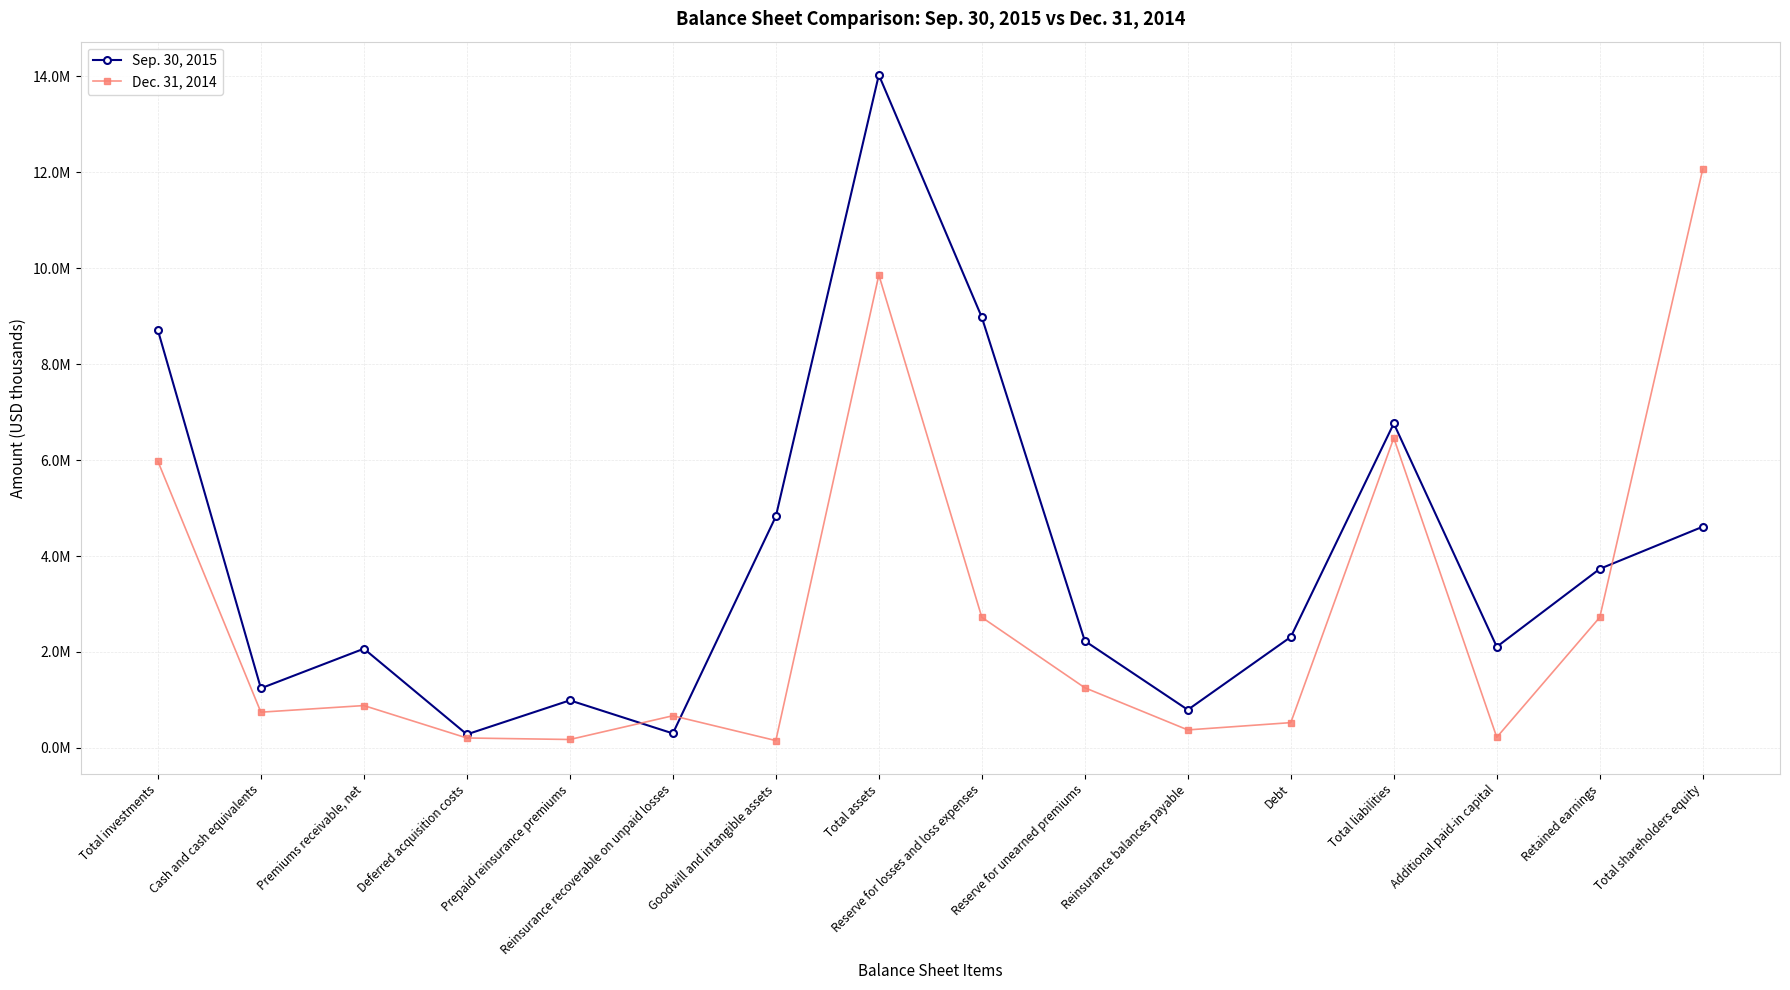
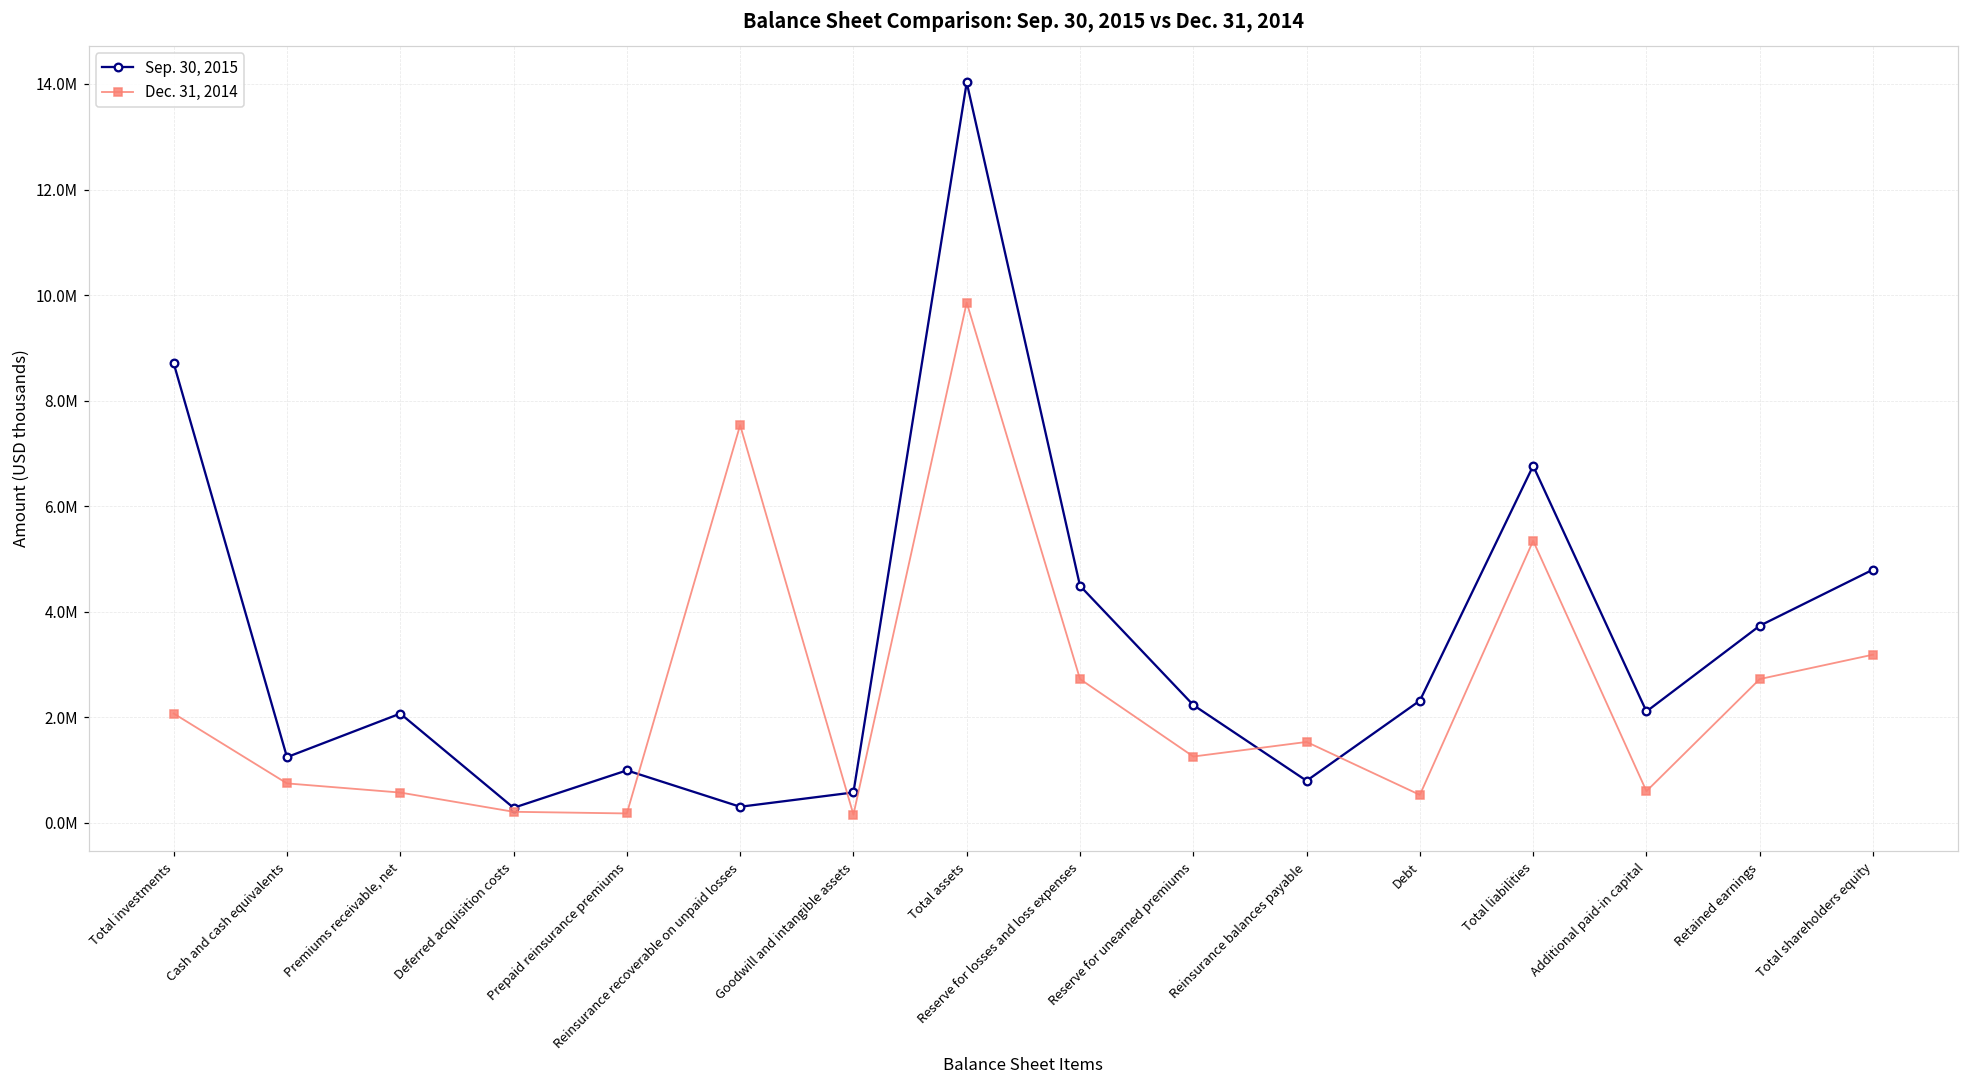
Dec. 31, 2014, Total investments: 6000000 -> 2100000
Dec. 31, 2014, Premiums receivable, net: 900000 -> 600000
Dec. 31, 2014, Reinsurance recoverable on unpaid losses: 700000 -> 7500000
Sep. 30, 2015, Goodwill and intangible assets: 4800000 -> 600000
Sep. 30, 2015, Reserve for losses and loss expenses: 9000000 -> 4500000
Dec. 31, 2014, Reinsurance balances payable: 400000 -> 1500000
Dec. 31, 2014, Total liabilities: 6500000 -> 5300000
Dec. 31, 2014, Additional paid-in capital: 200000 -> 600000
Sep. 30, 2015, Total shareholders equity: 4600000 -> 4800000
Dec. 31, 2014, Total shareholders equity: 12100000 -> 3200000
